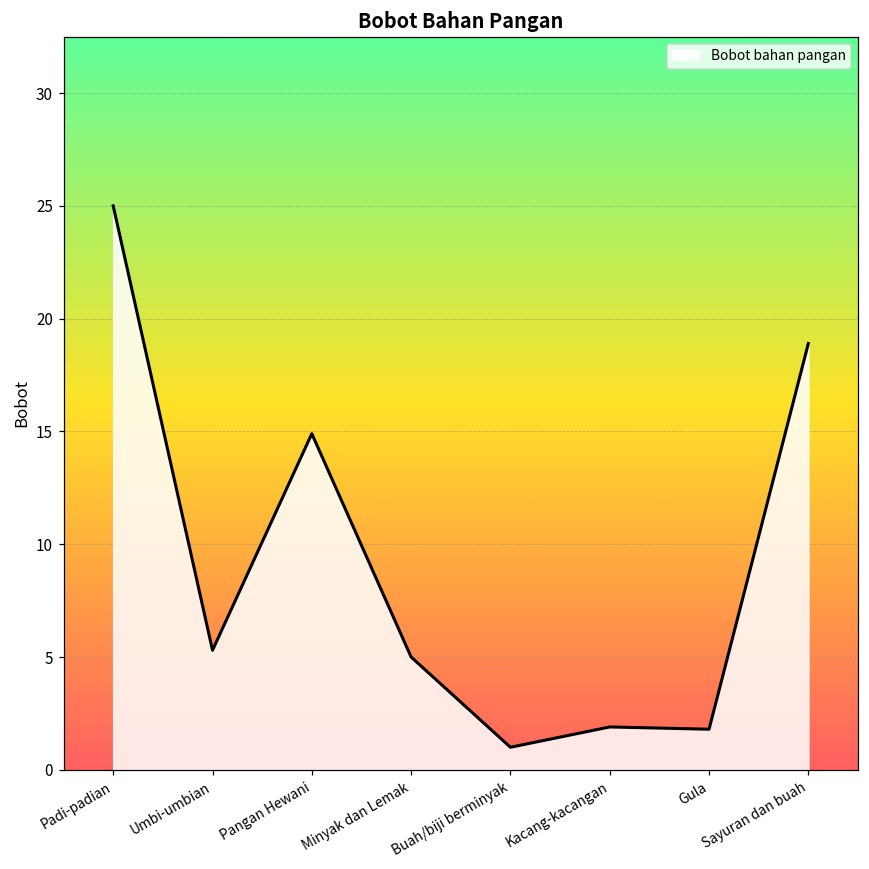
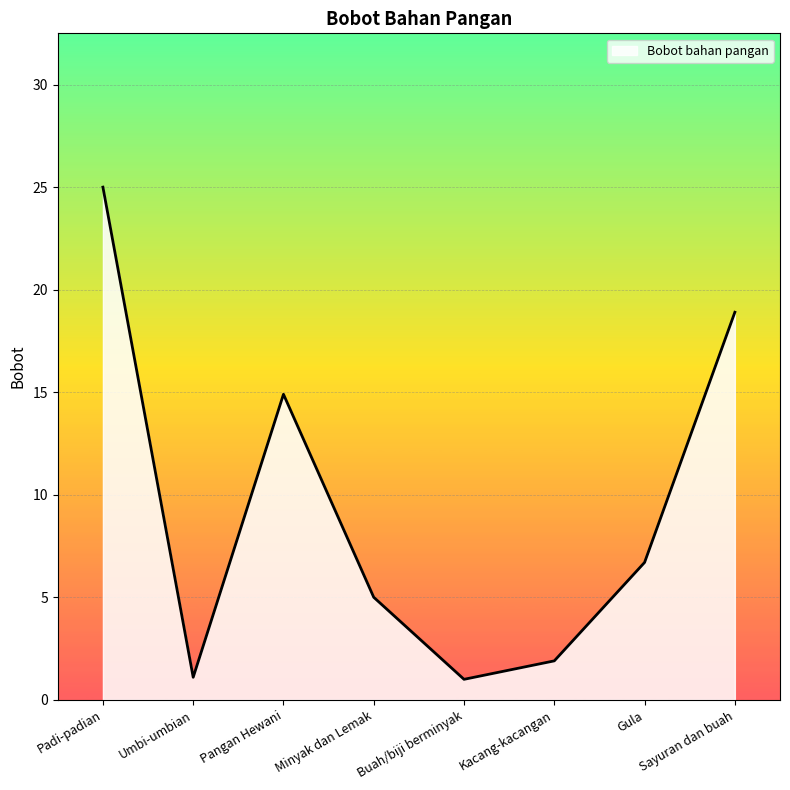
Umbi-umbian: 5.3 -> 1.1
Gula: 1.8 -> 6.7
